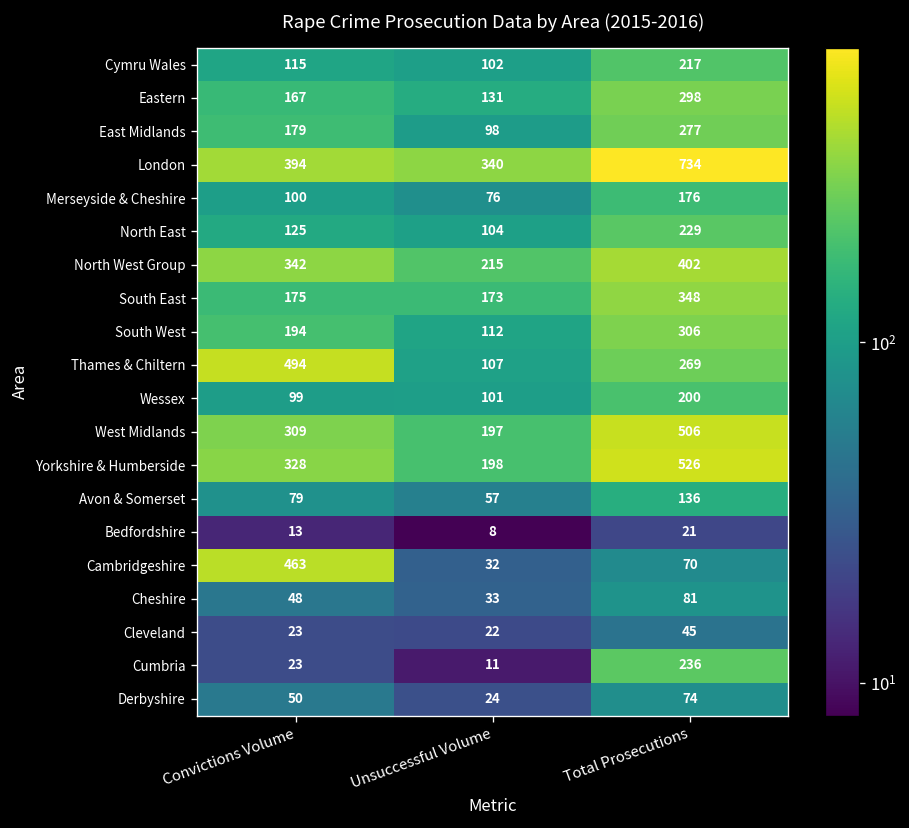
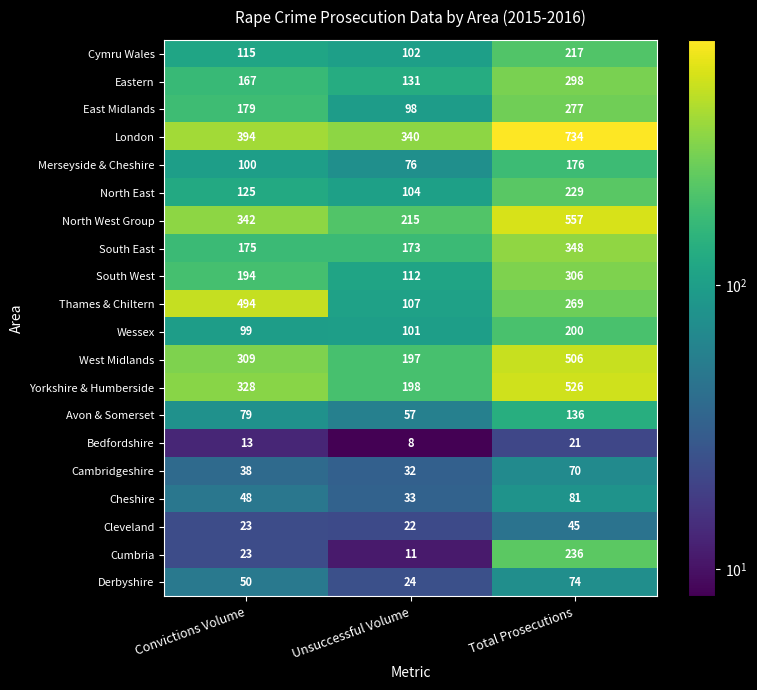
North West Group, Total Prosecutions: 402 -> 557
Cambridgeshire, Convictions Volume: 463 -> 38
